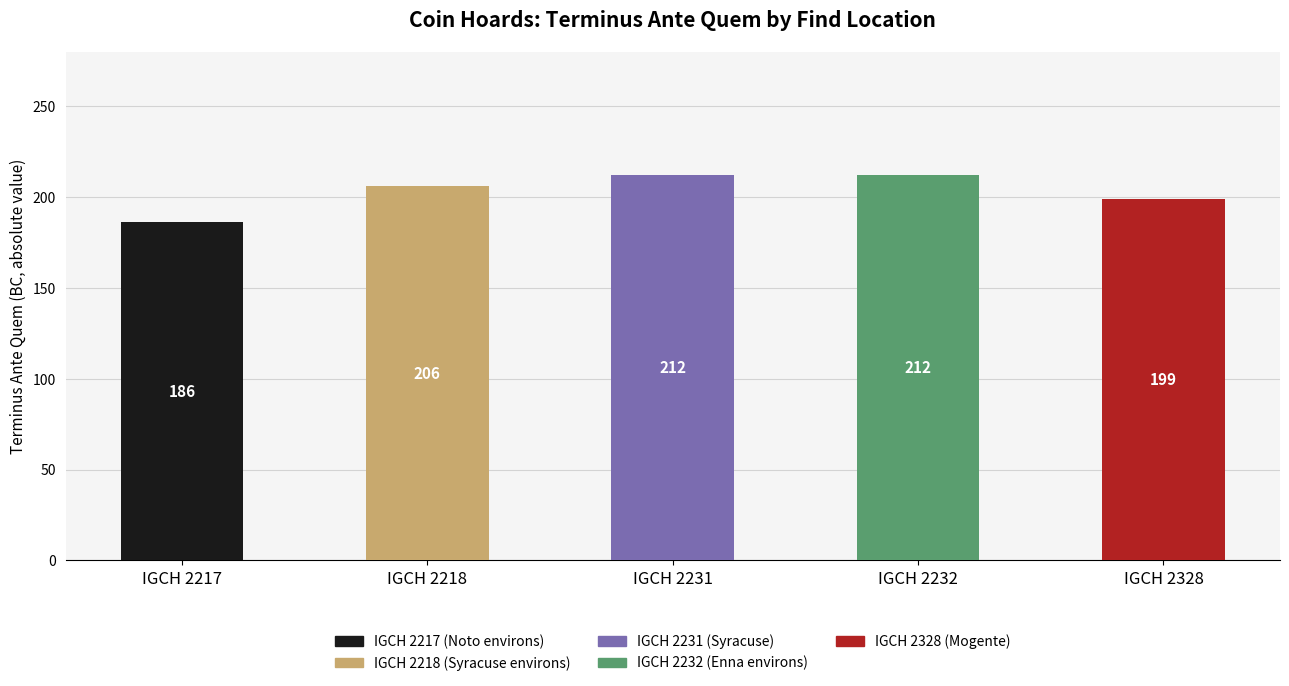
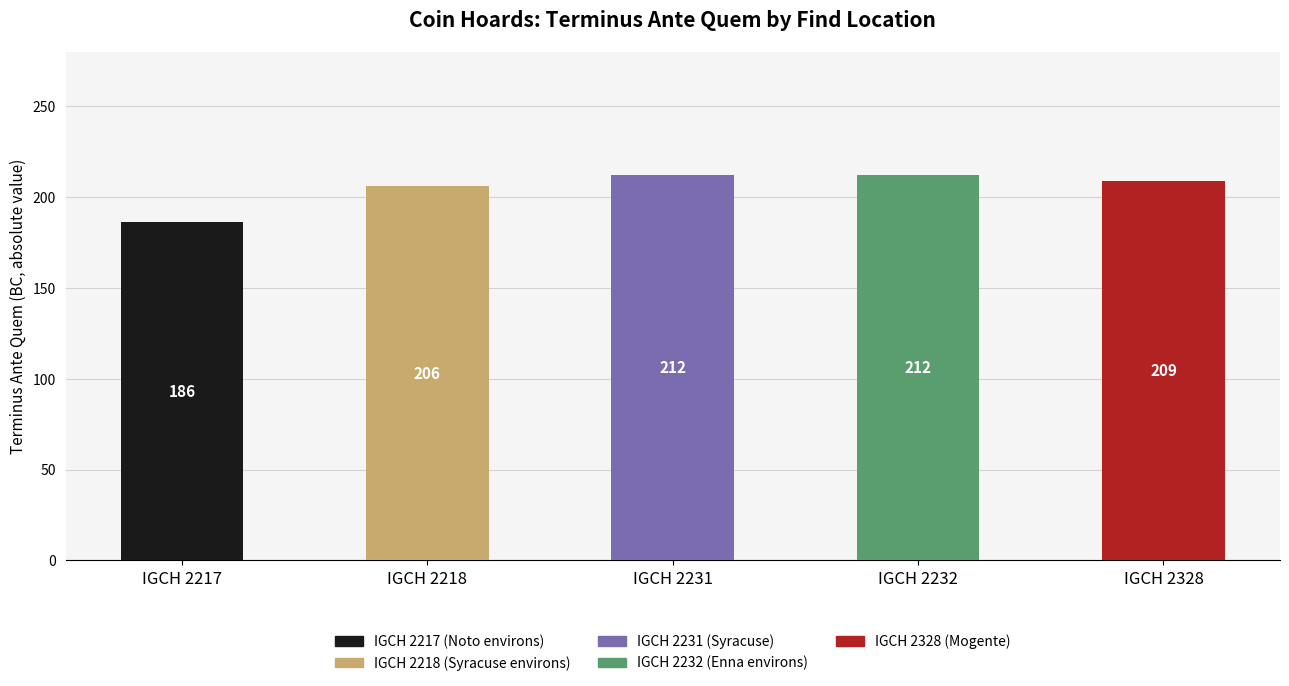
IGCH 2328: 199 -> 209
